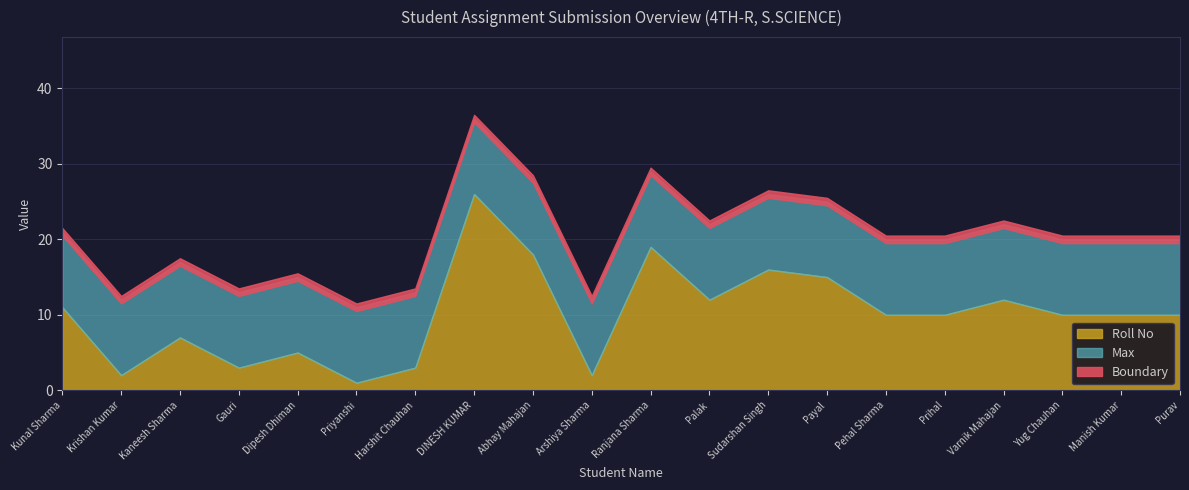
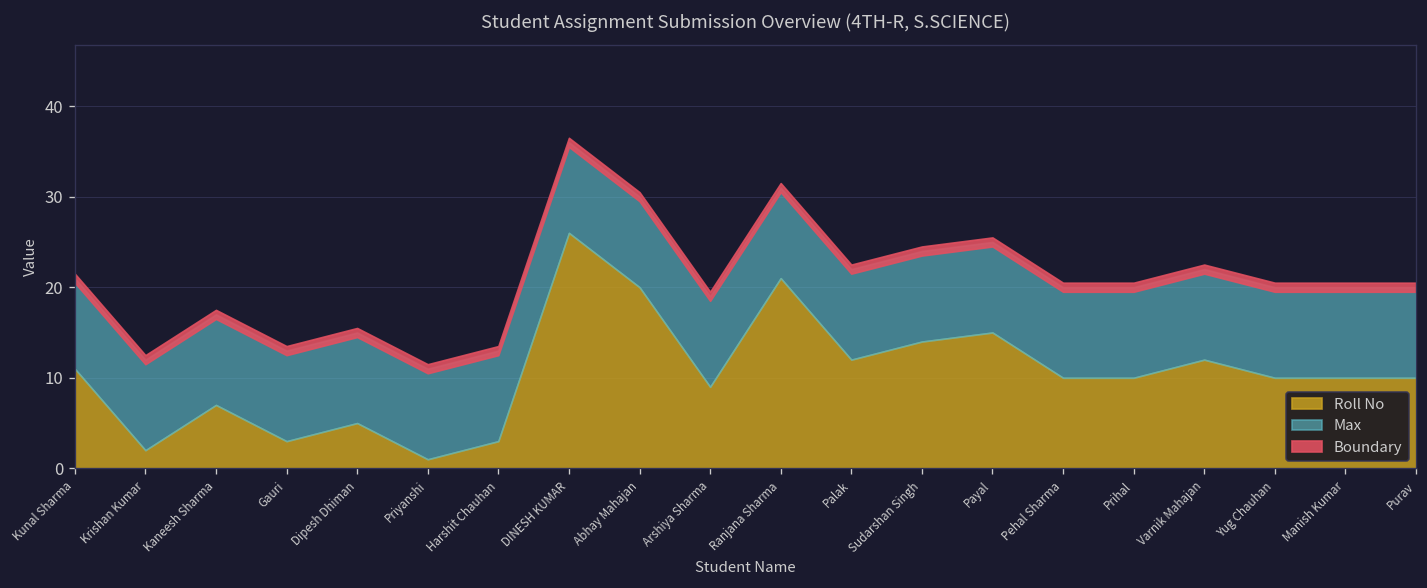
Roll No, Abhay Mahajan: 18 -> 20
Roll No, Arshiya Sharma: 2 -> 9
Roll No, Ranjana Sharma: 19 -> 21
Roll No, Sudarshan Singh: 16 -> 14
